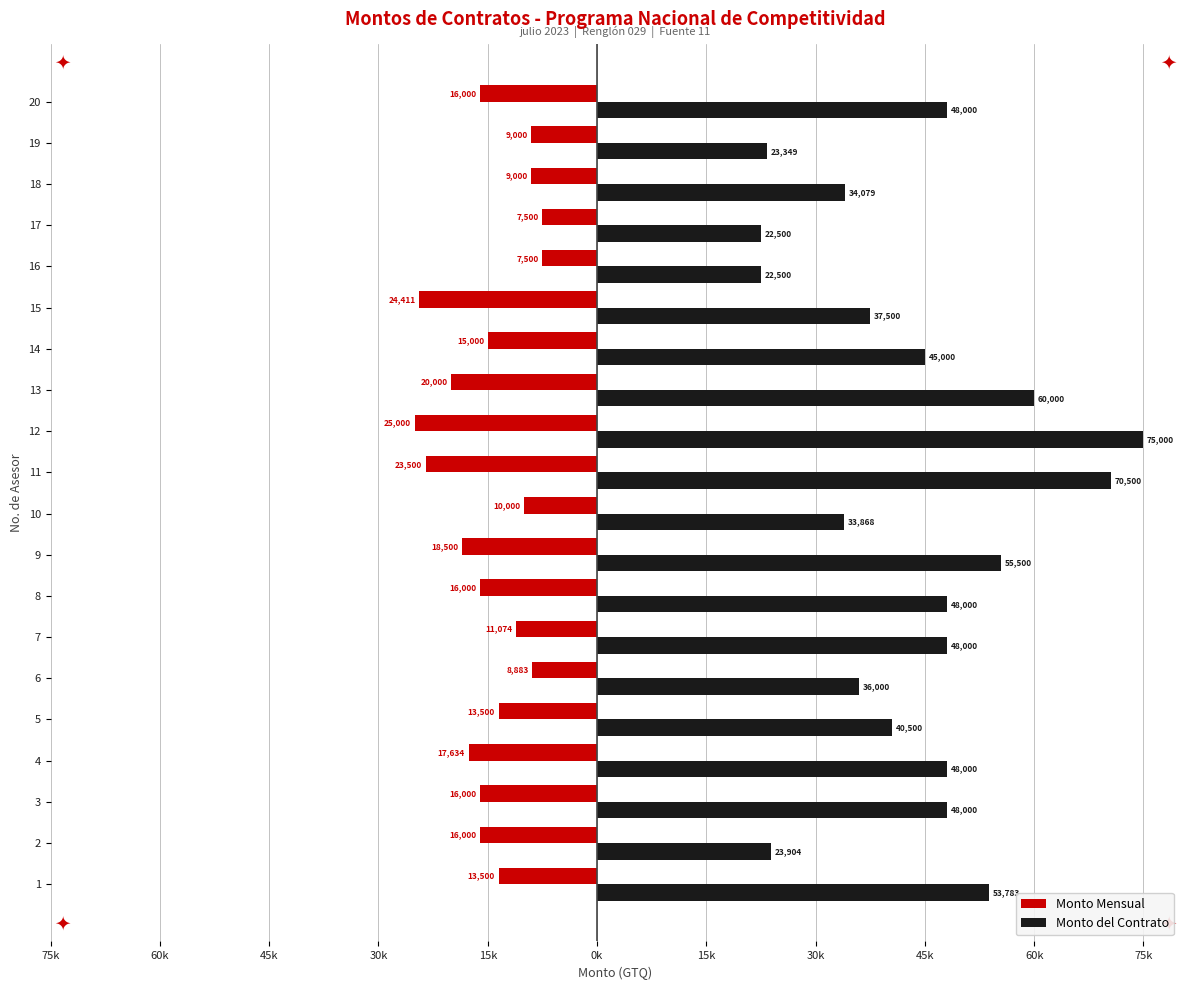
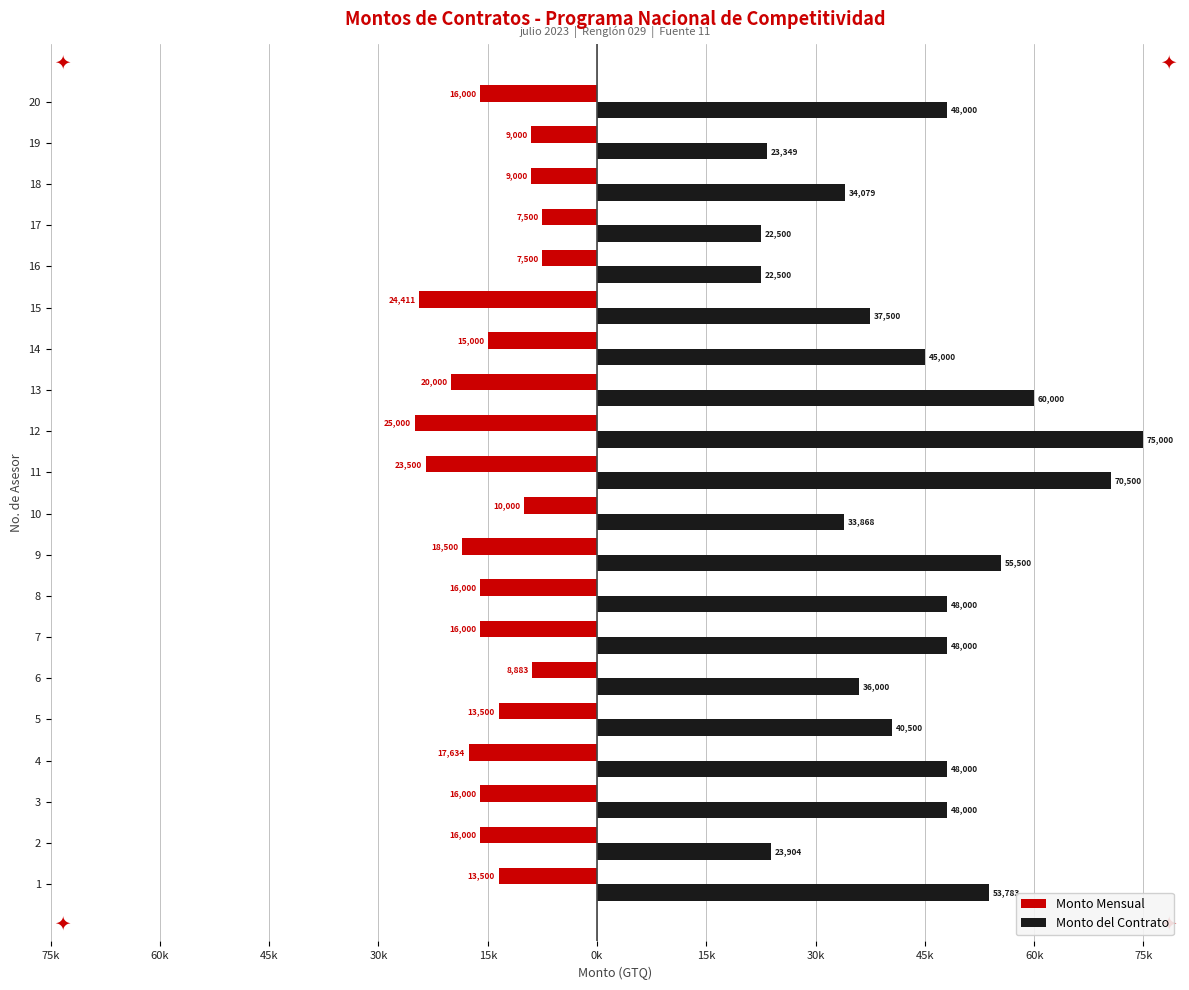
Monto Mensual, 7: 11,074 -> 16,000
